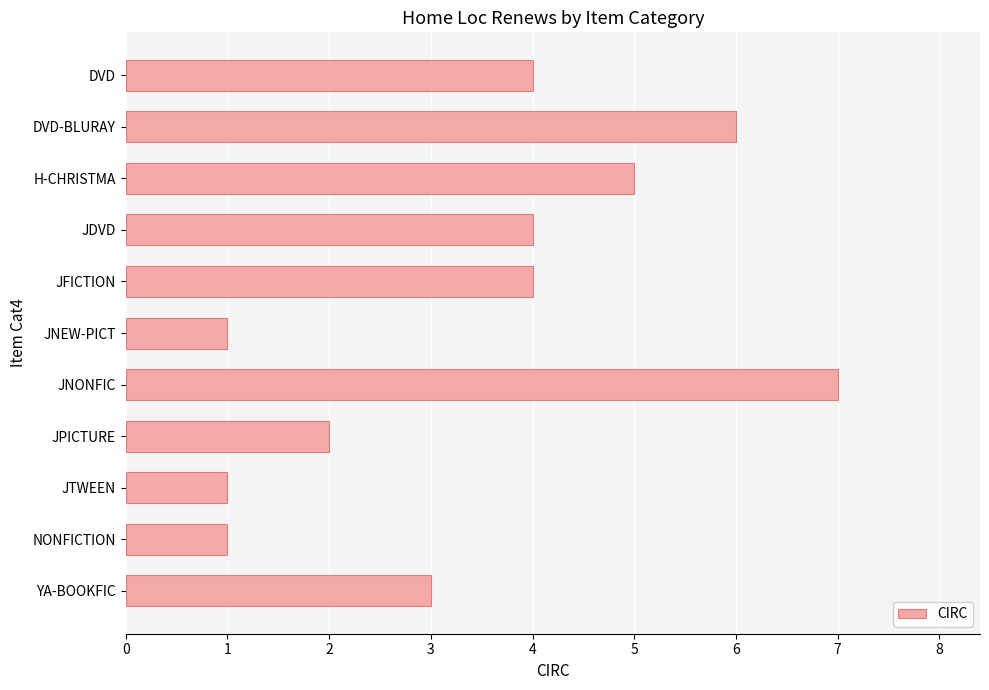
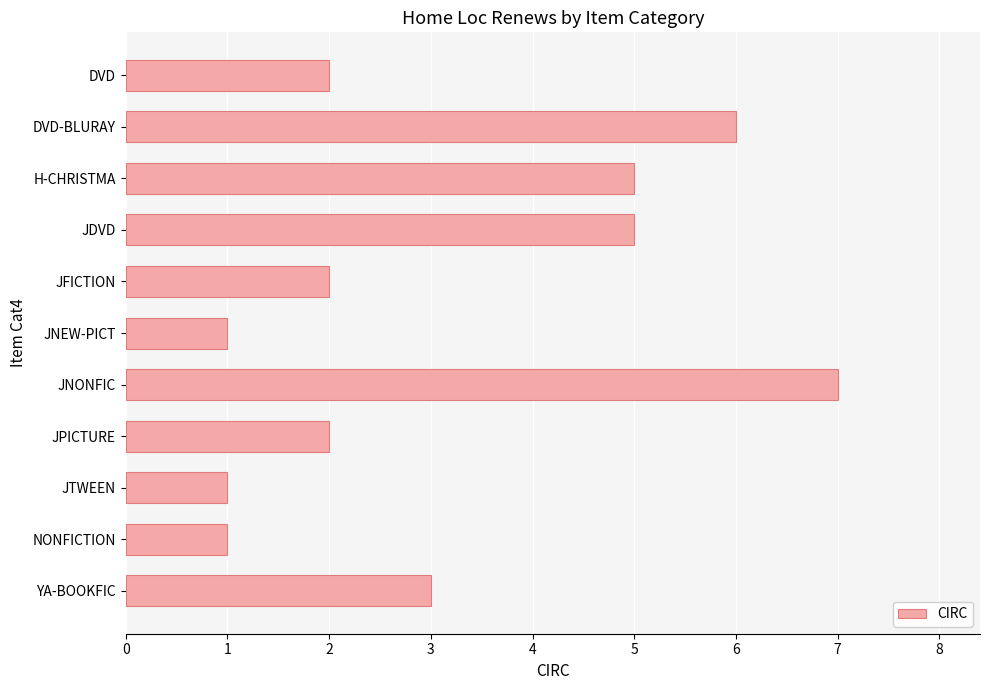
DVD: 4 -> 2
JDVD: 4 -> 5
JFICTION: 4 -> 2
